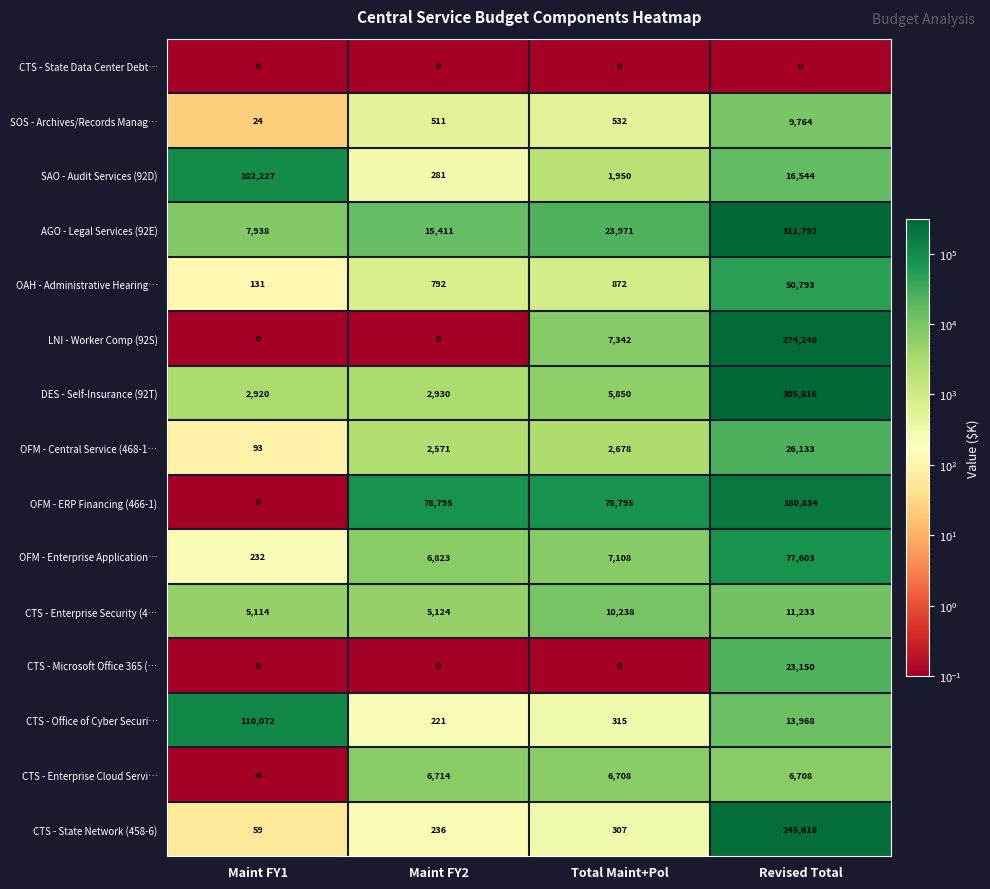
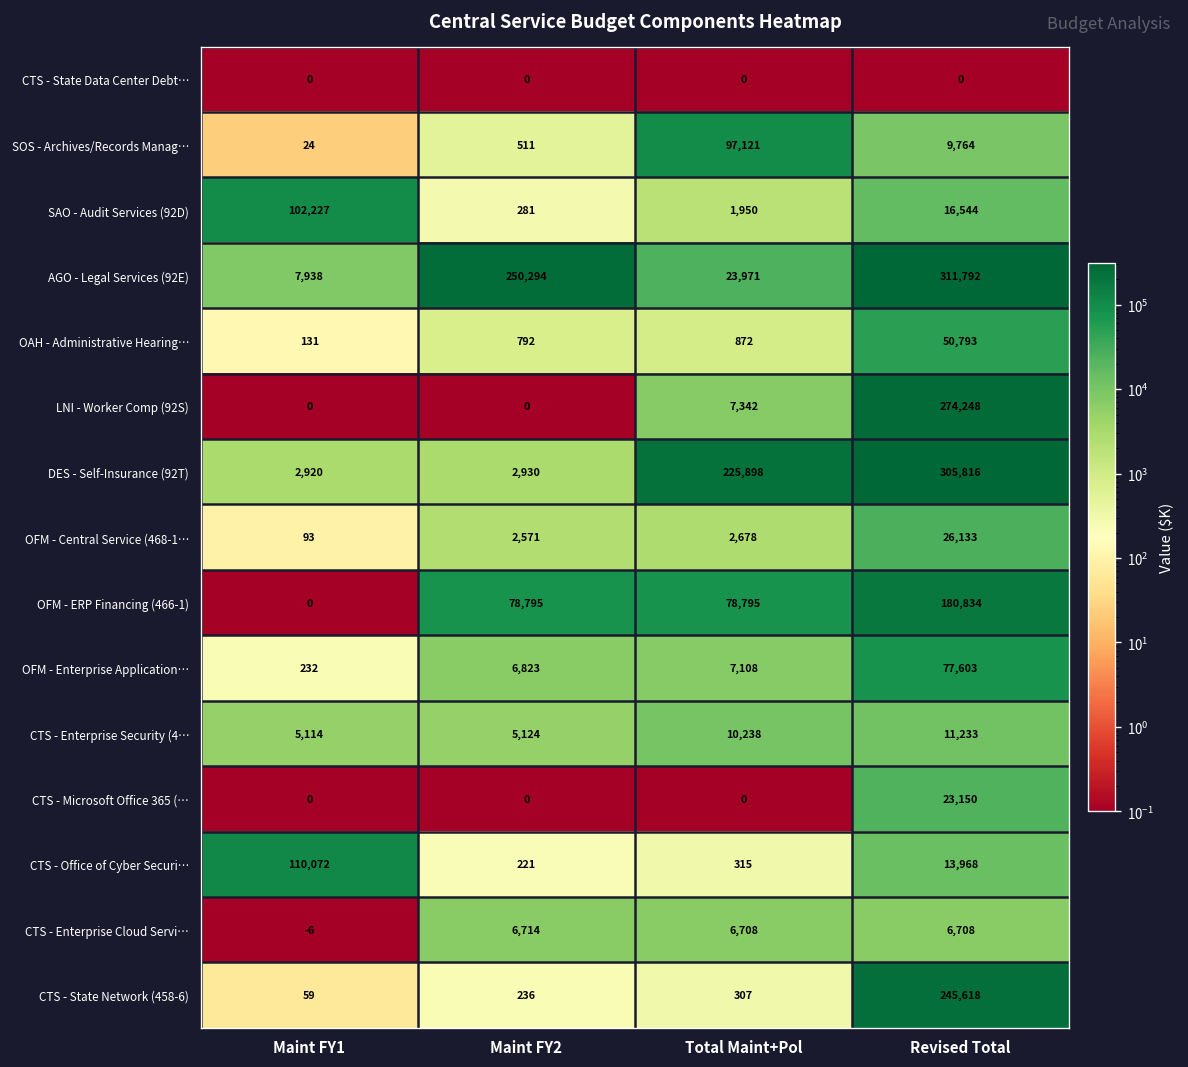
SOS - Archives/Records Manag…, Total Maint+Pol: 532 -> 97,121
AGO - Legal Services (92E), Maint FY2: 15,411 -> 250,294
DES - Self-Insurance (92T), Total Maint+Pol: 5,850 -> 225,898
